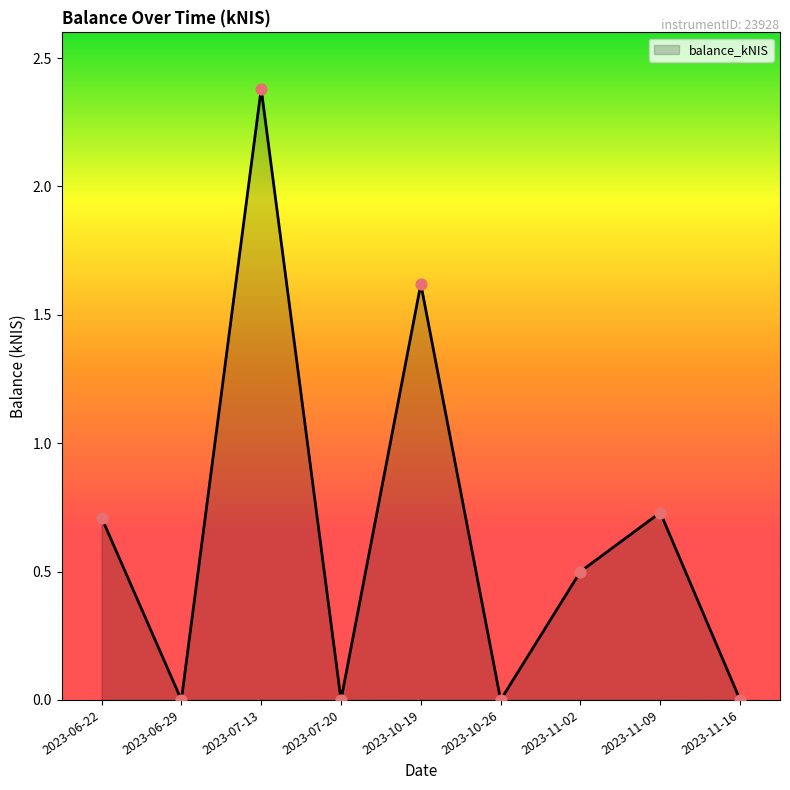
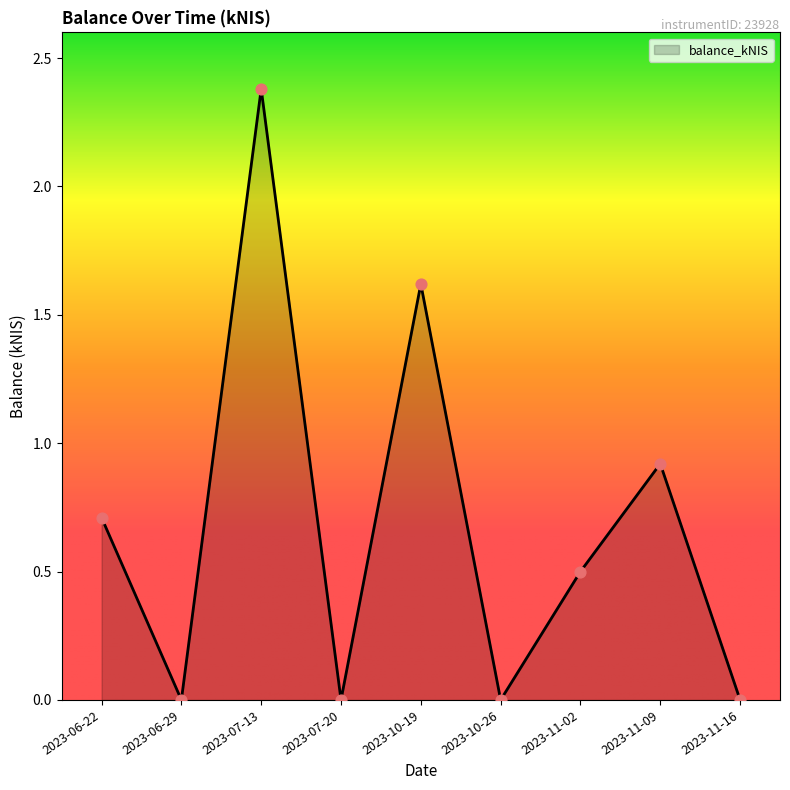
2023-11-09: 0.73 -> 0.92
